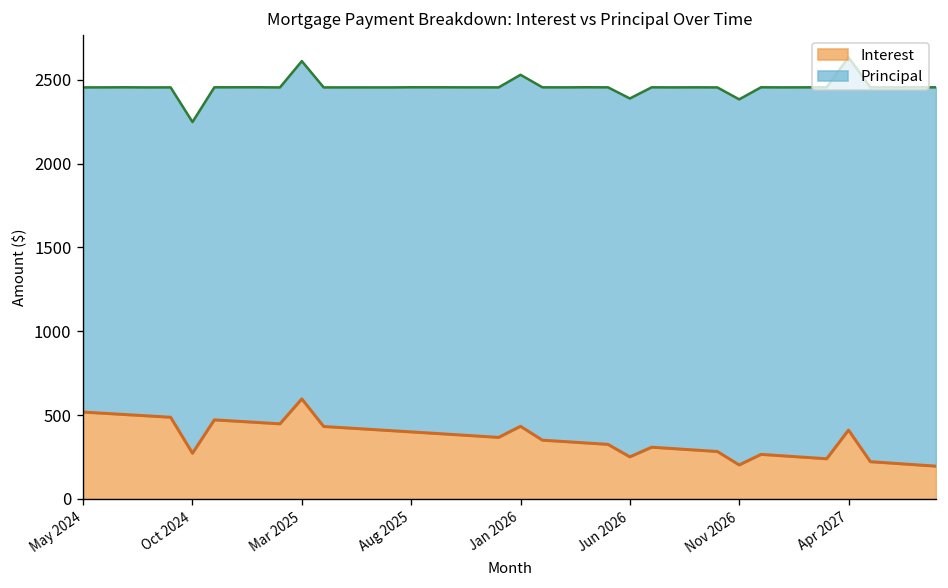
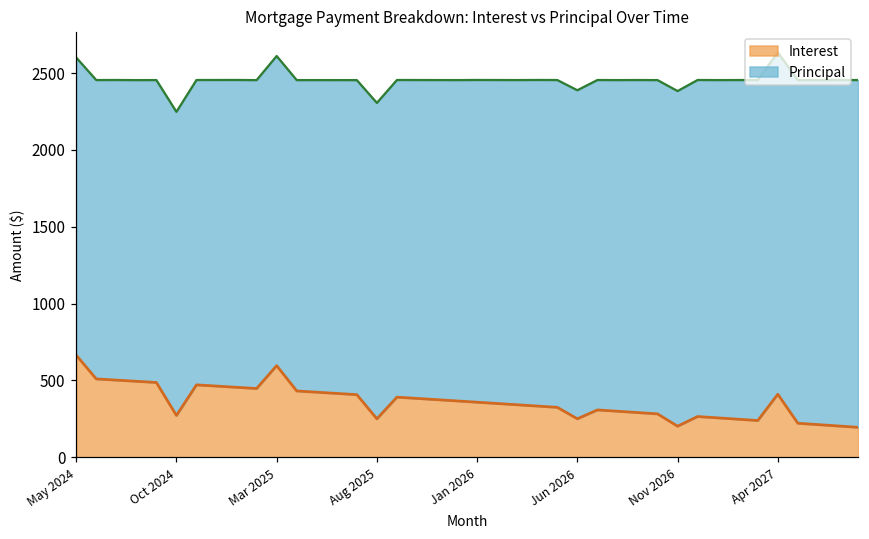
Interest, May 2024: 520 -> 660
Interest, Aug 2025: 400 -> 250
Interest, Jan 2026: 430 -> 360
